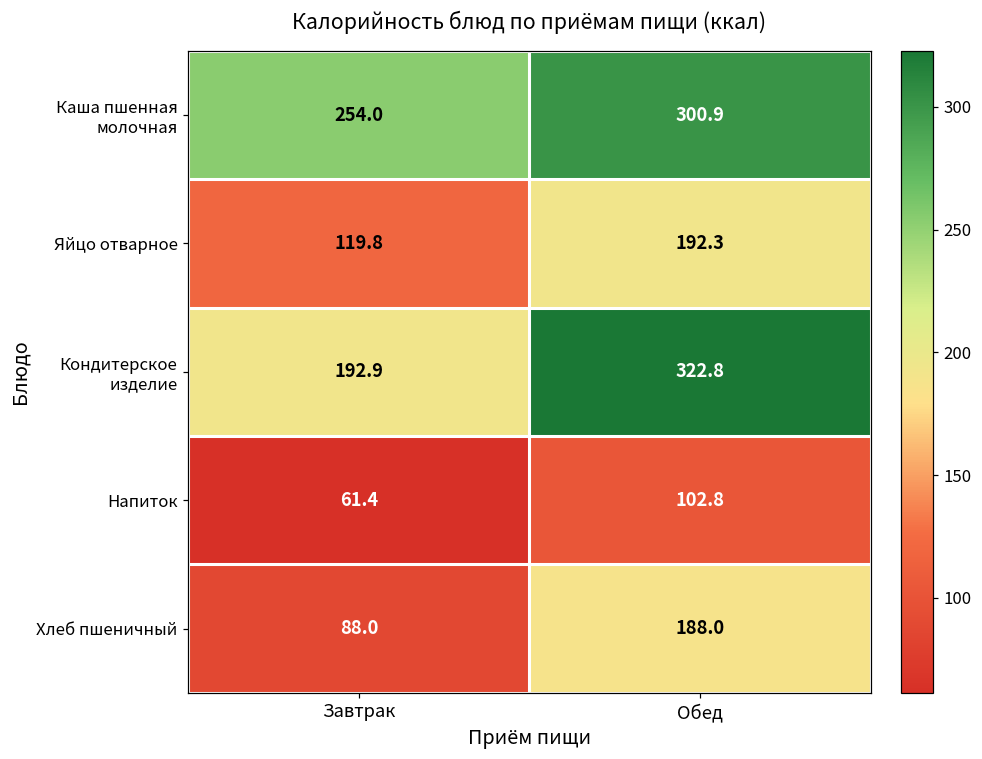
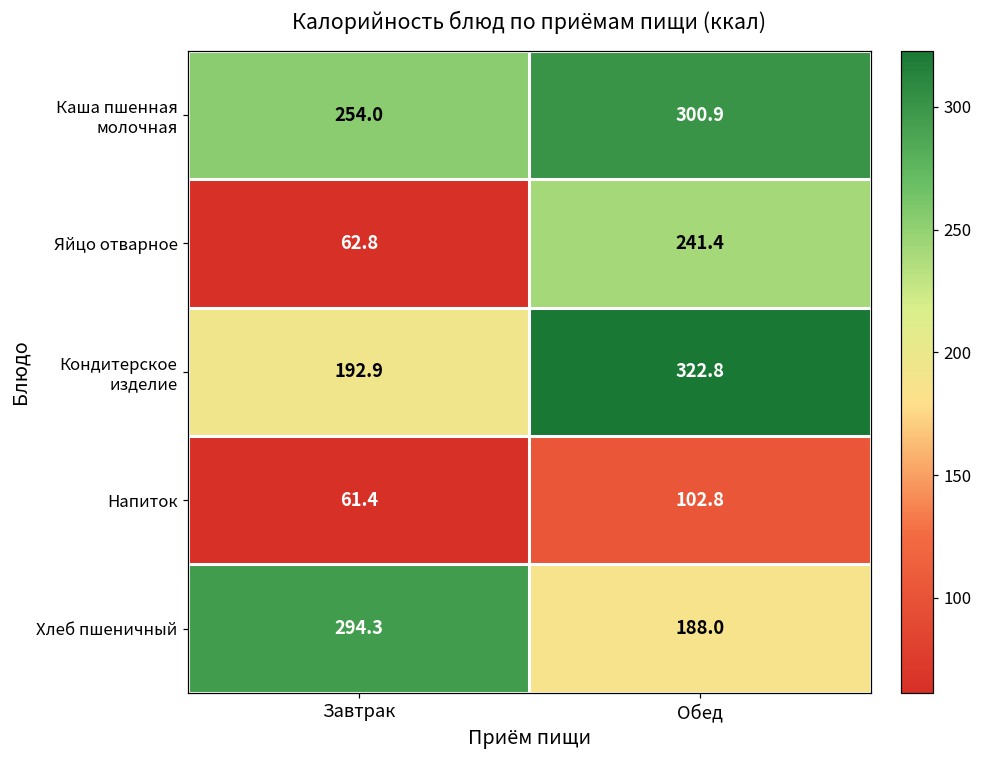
Яйцо отварное, Завтрак: 119.8 -> 62.8
Яйцо отварное, Обед: 192.3 -> 241.4
Хлеб пшеничный, Завтрак: 88.0 -> 294.3
